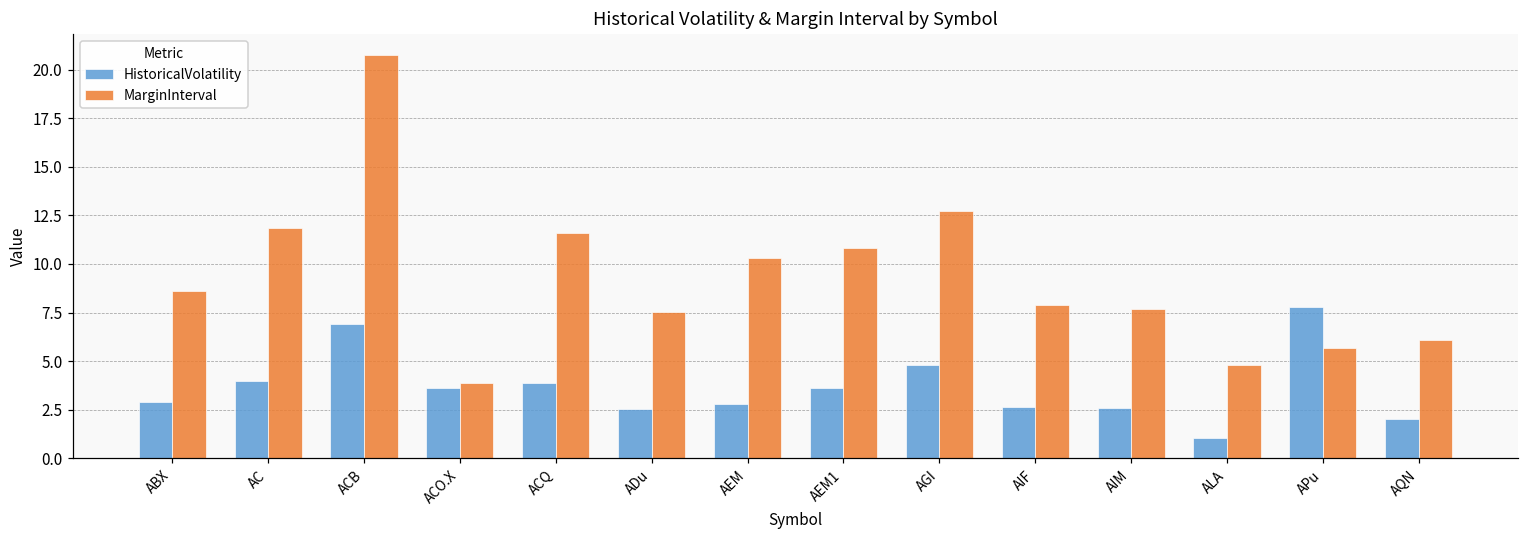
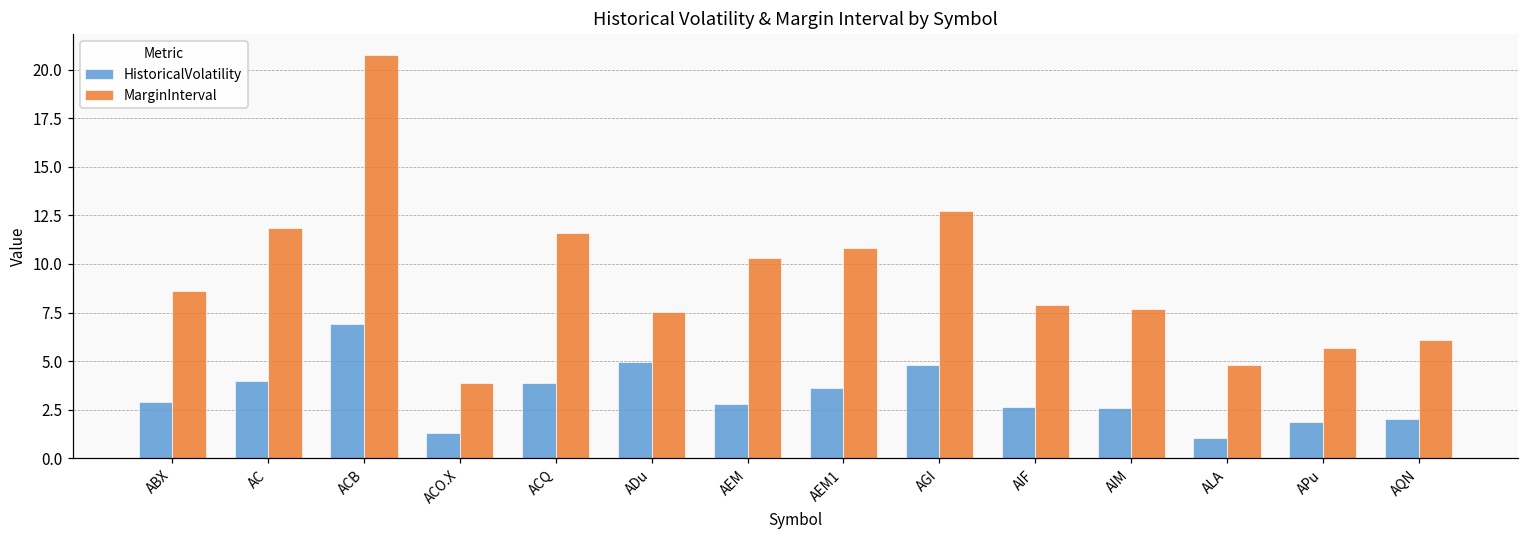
HistoricalVolatility, ACO.X: 3.6 -> 1.3
HistoricalVolatility, ADu: 2.5 -> 4.9
HistoricalVolatility, APu: 7.8 -> 1.9
